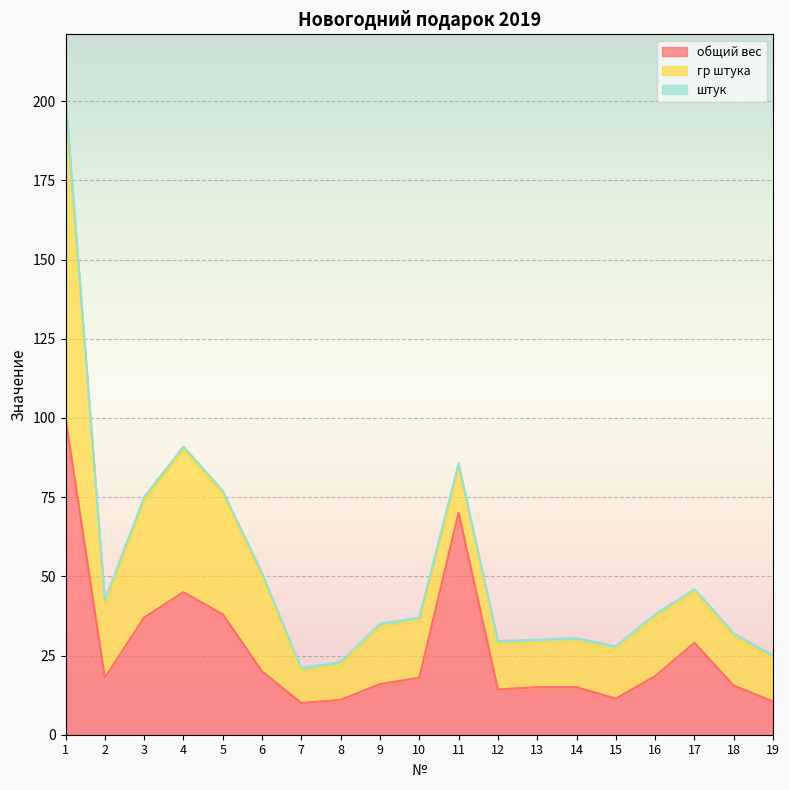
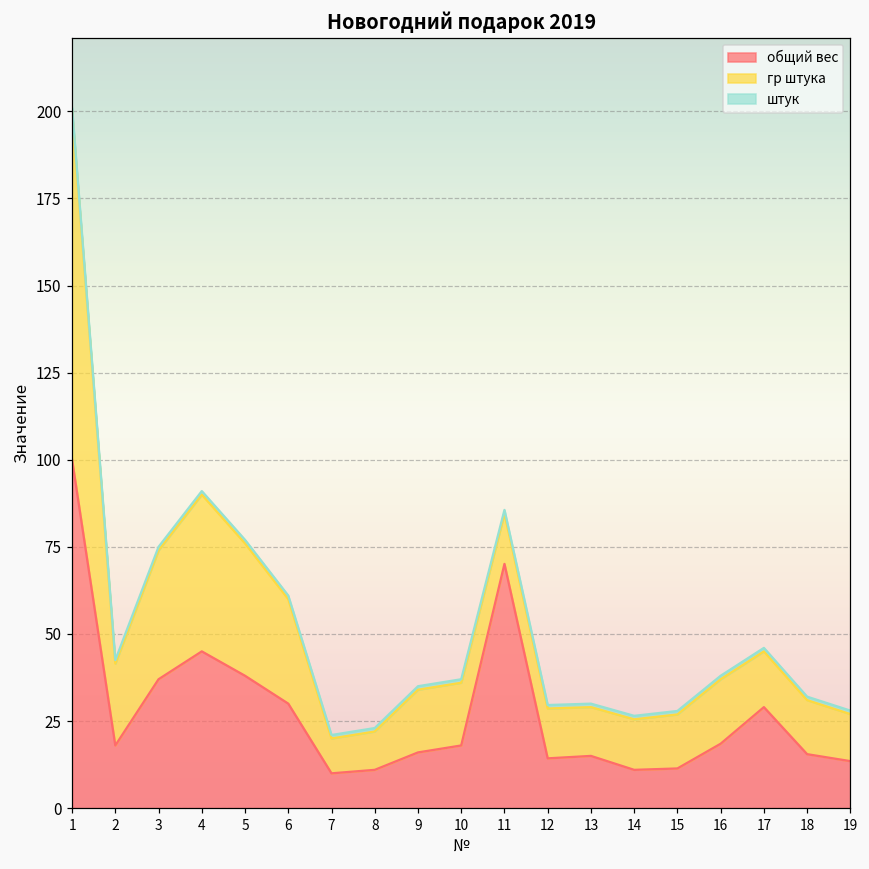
общий вес, 6: 20 -> 30
общий вес, 14: 15 -> 11
общий вес, 19: 11 -> 14
